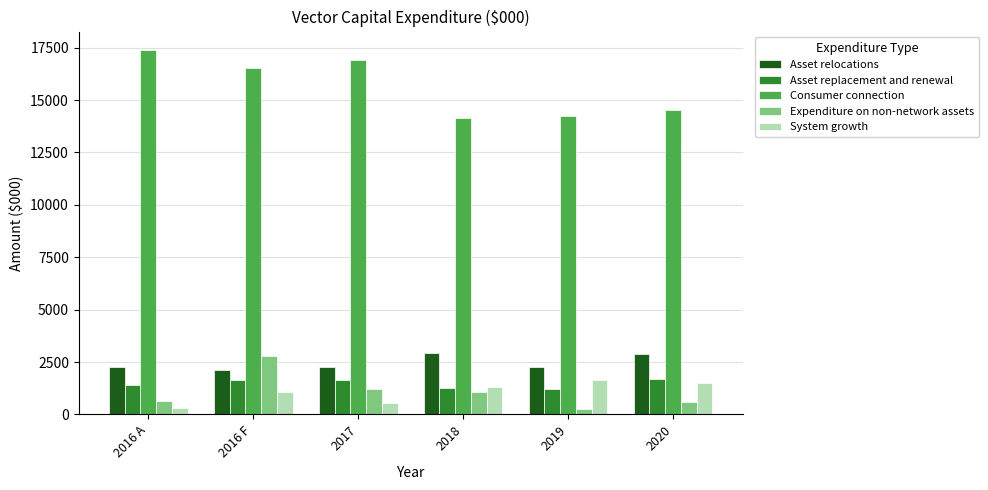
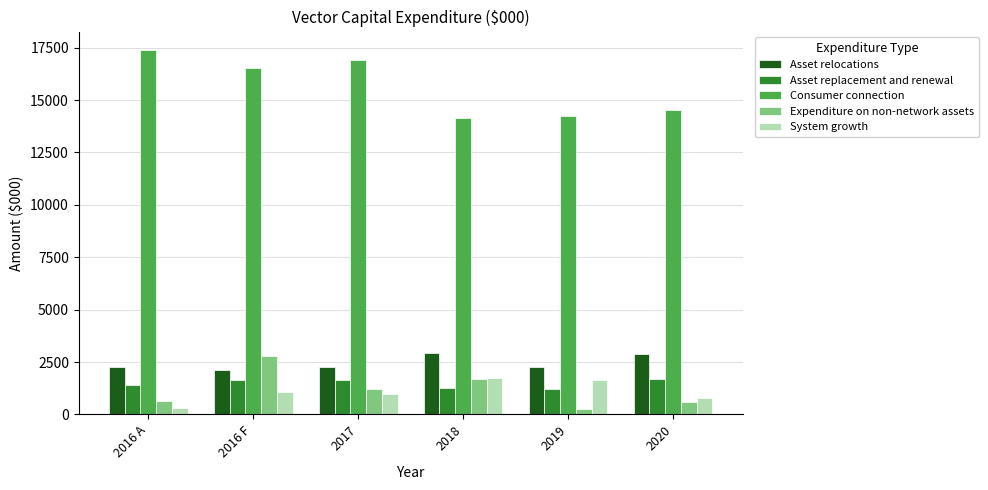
System growth, 2017: 500 -> 1000
Expenditure on non-network assets, 2018: 1100 -> 1700
System growth, 2018: 1300 -> 1700
System growth, 2020: 1500 -> 800
